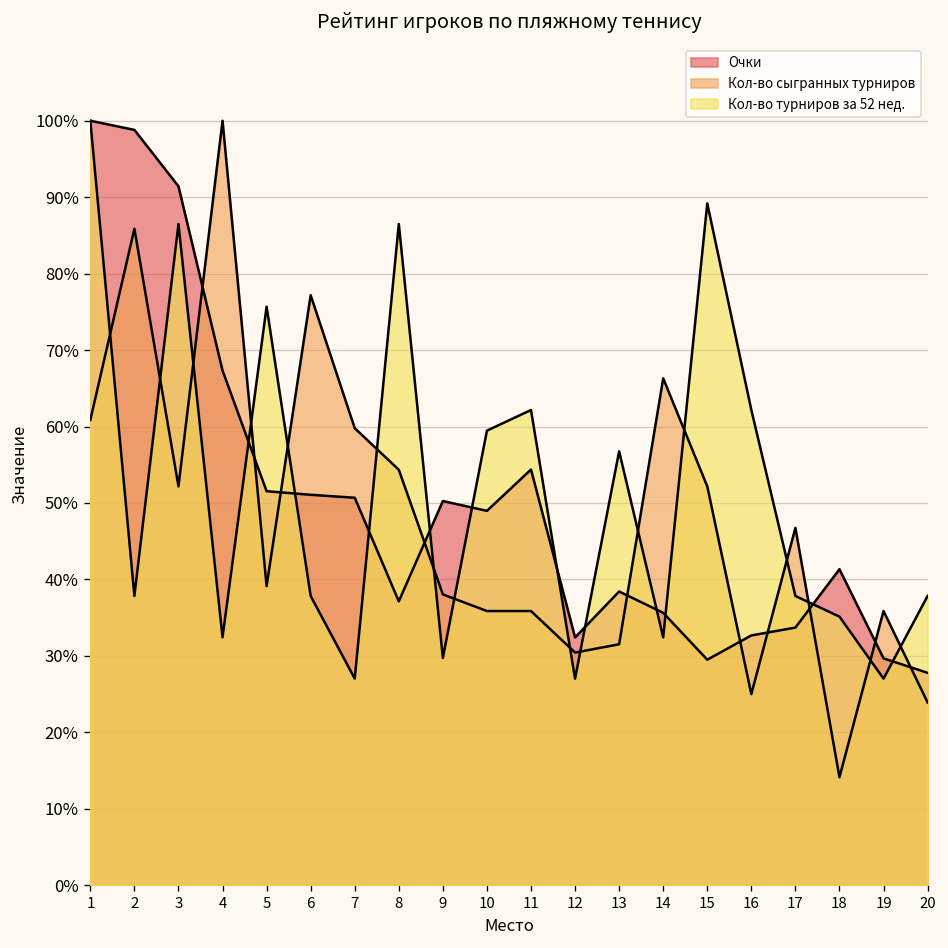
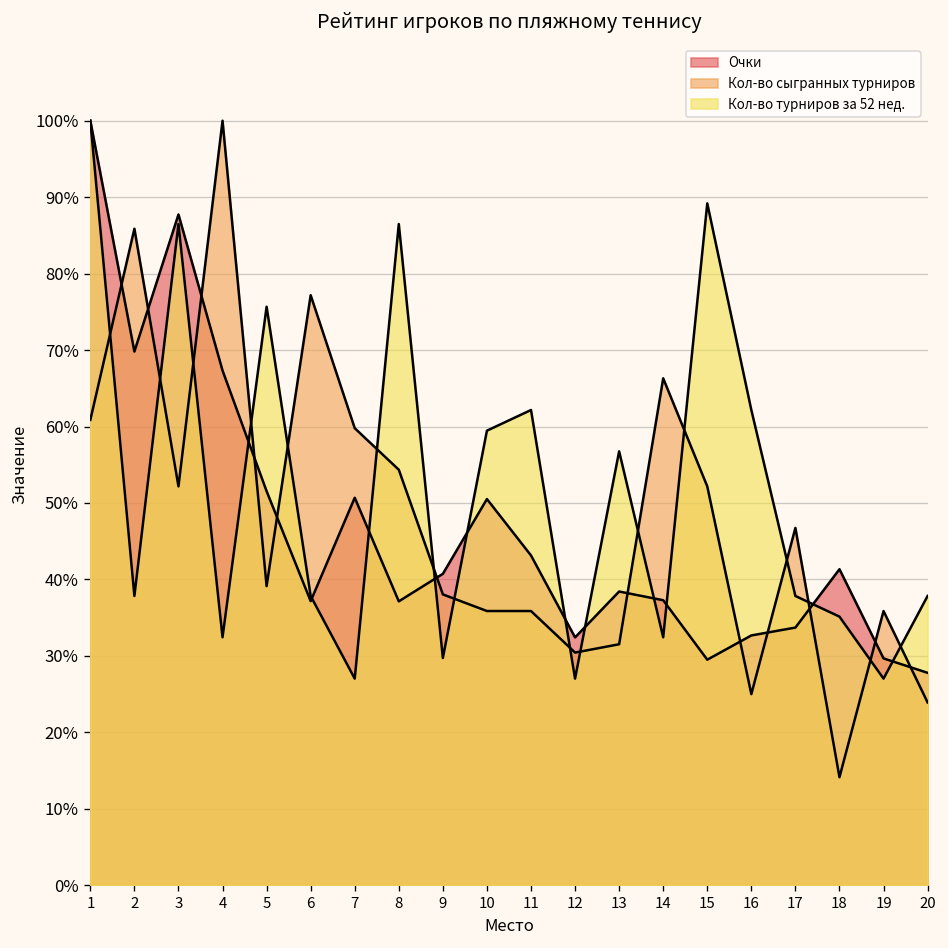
Очки, 2: 99% -> 70%
Очки, 3: 91% -> 88%
Очки, 6: 51% -> 37%
Очки, 9: 50% -> 41%
Очки, 10: 49% -> 51%
Очки, 11: 54% -> 43%
Очки, 14: 36% -> 37%
